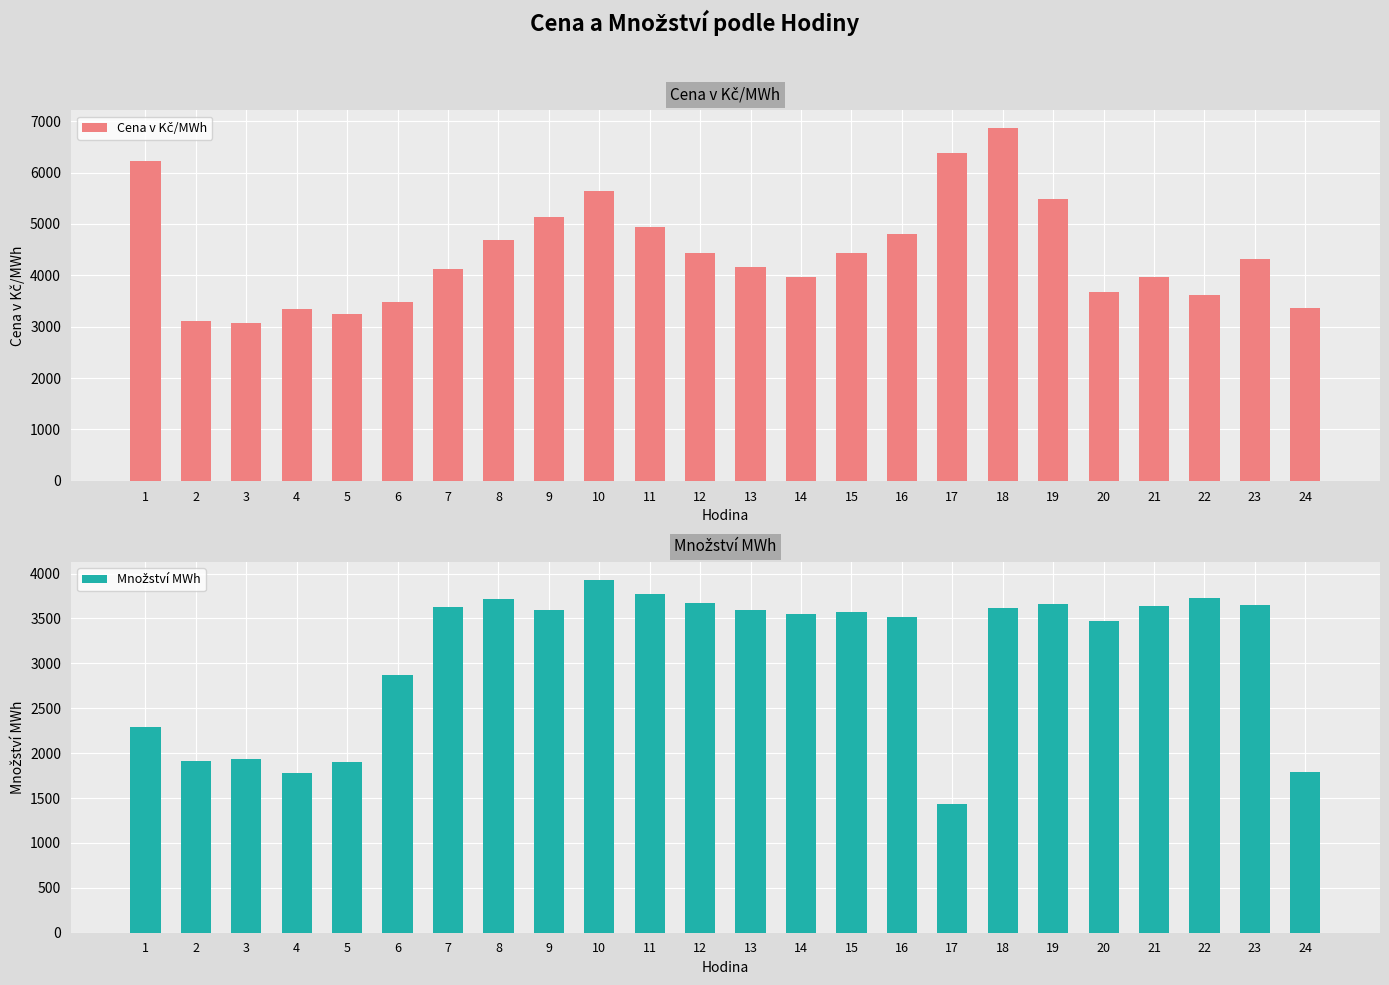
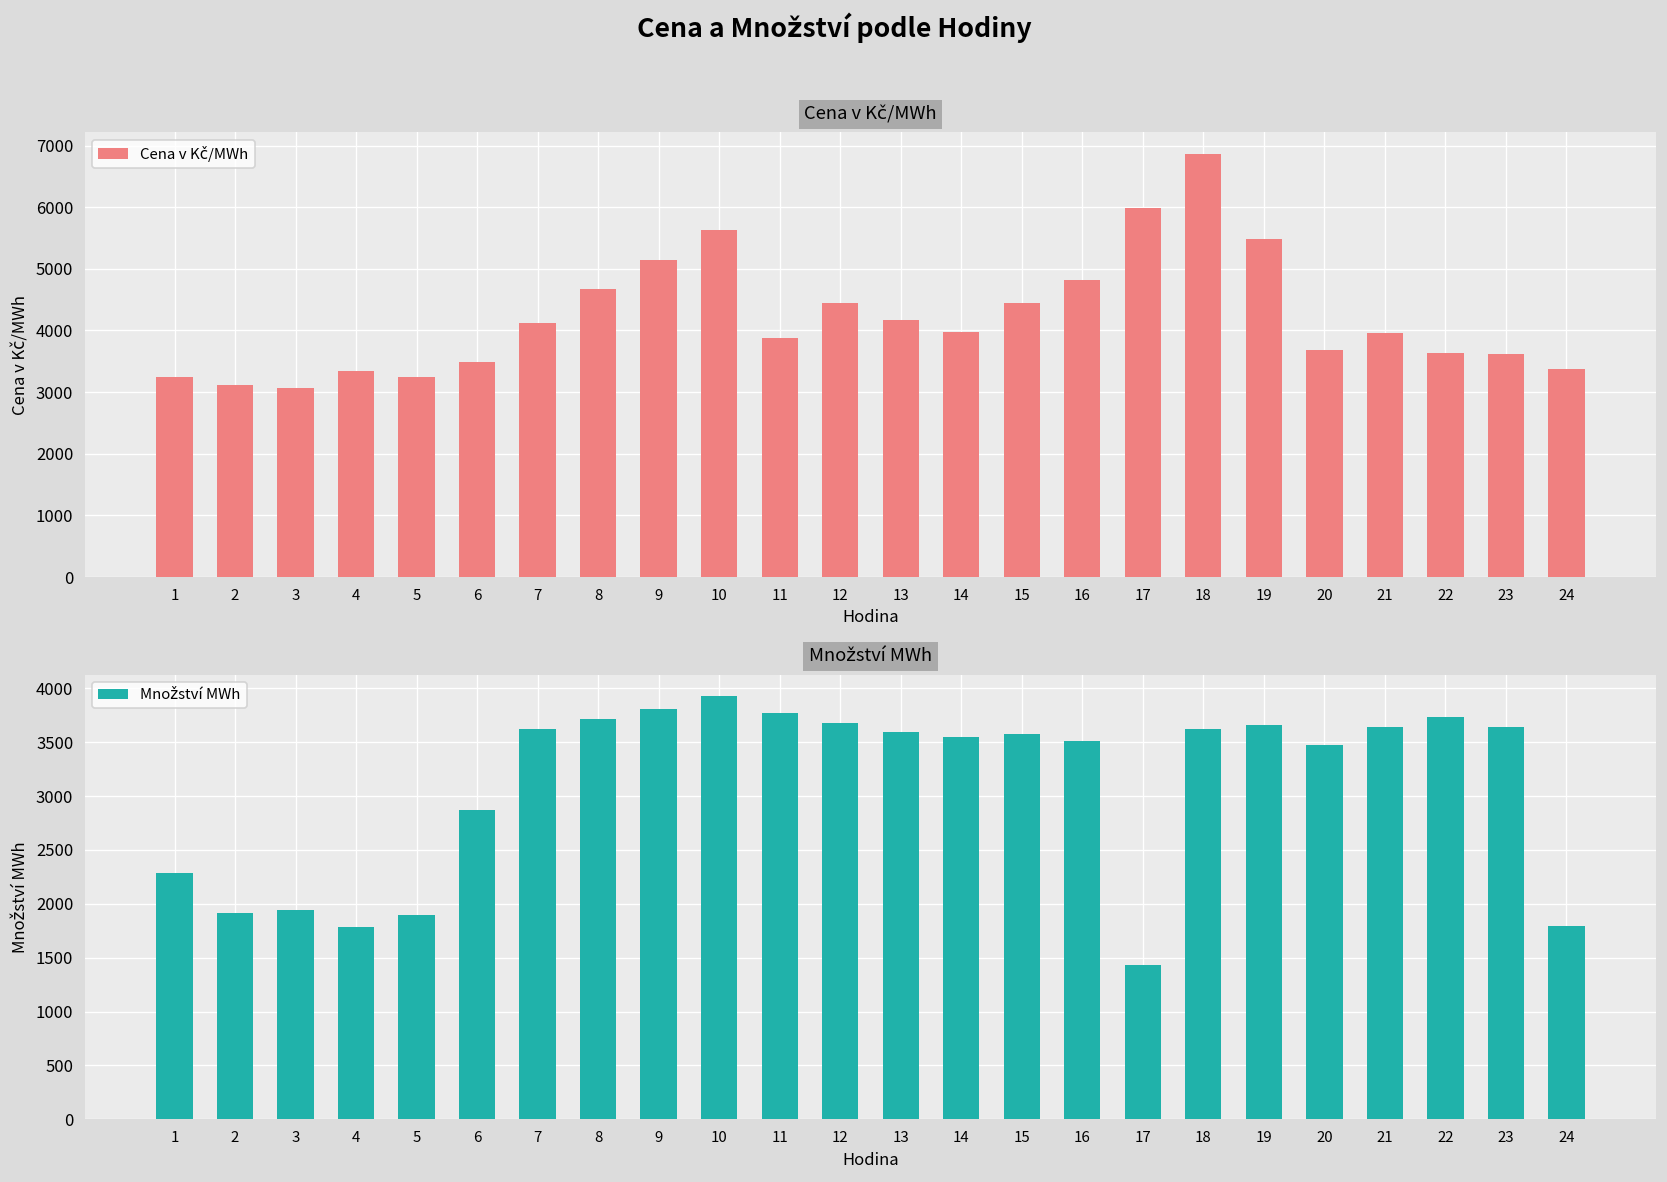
Cena v Kč/MWh, 1: 6200 -> 3200
Cena v Kč/MWh, 11: 4900 -> 3900
Cena v Kč/MWh, 17: 6400 -> 6000
Cena v Kč/MWh, 23: 4300 -> 3600
Množství MWh, 9: 3600 -> 3800
